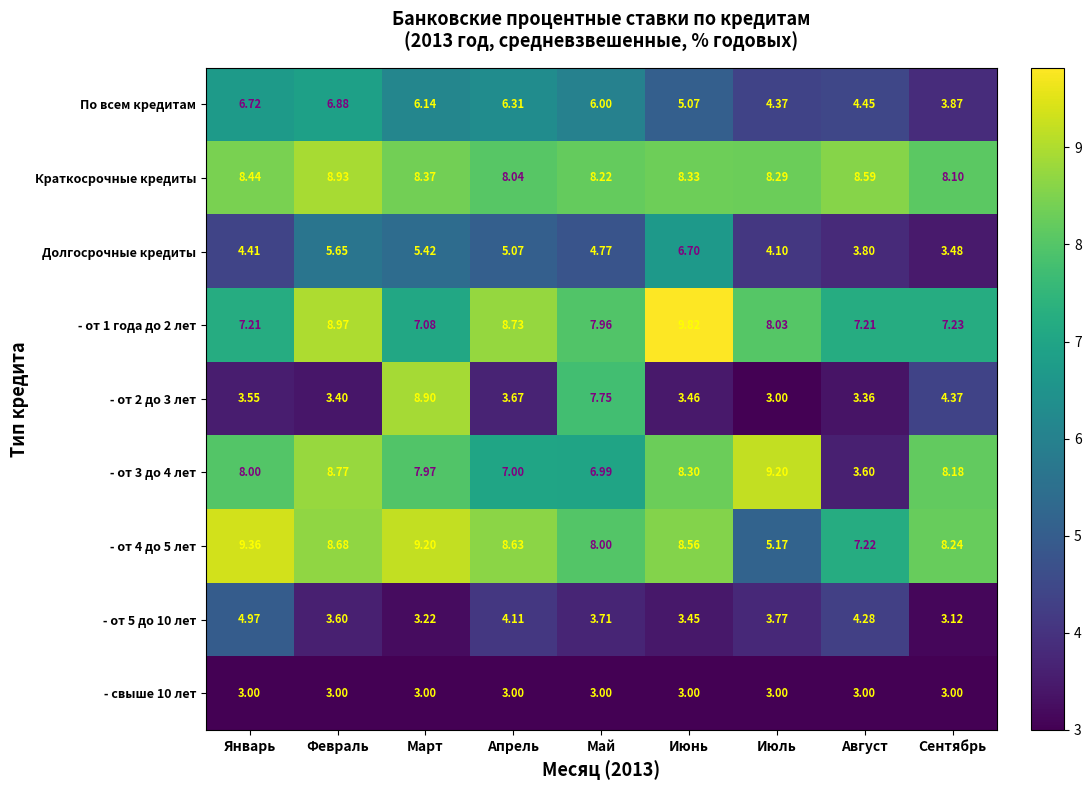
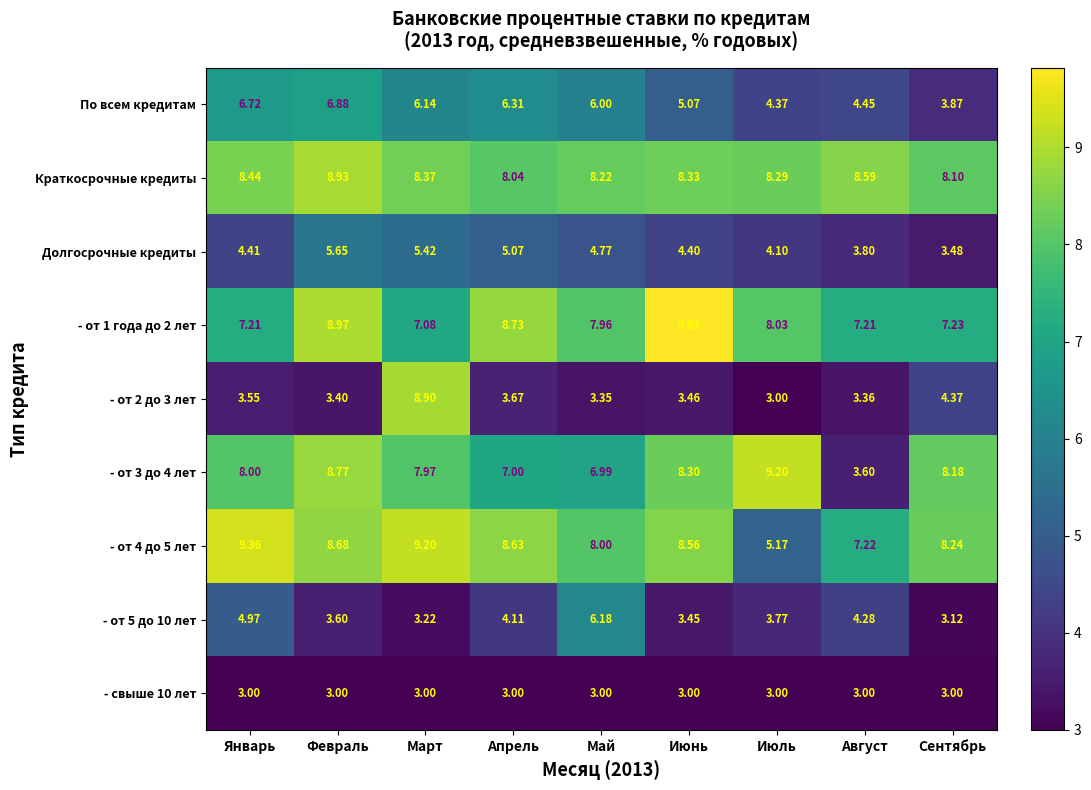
Долгосрочные кредиты, Июнь: 6.70 -> 4.40
- от 2 до 3 лет, Май: 7.75 -> 3.35
- от 5 до 10 лет, Май: 3.71 -> 6.18
